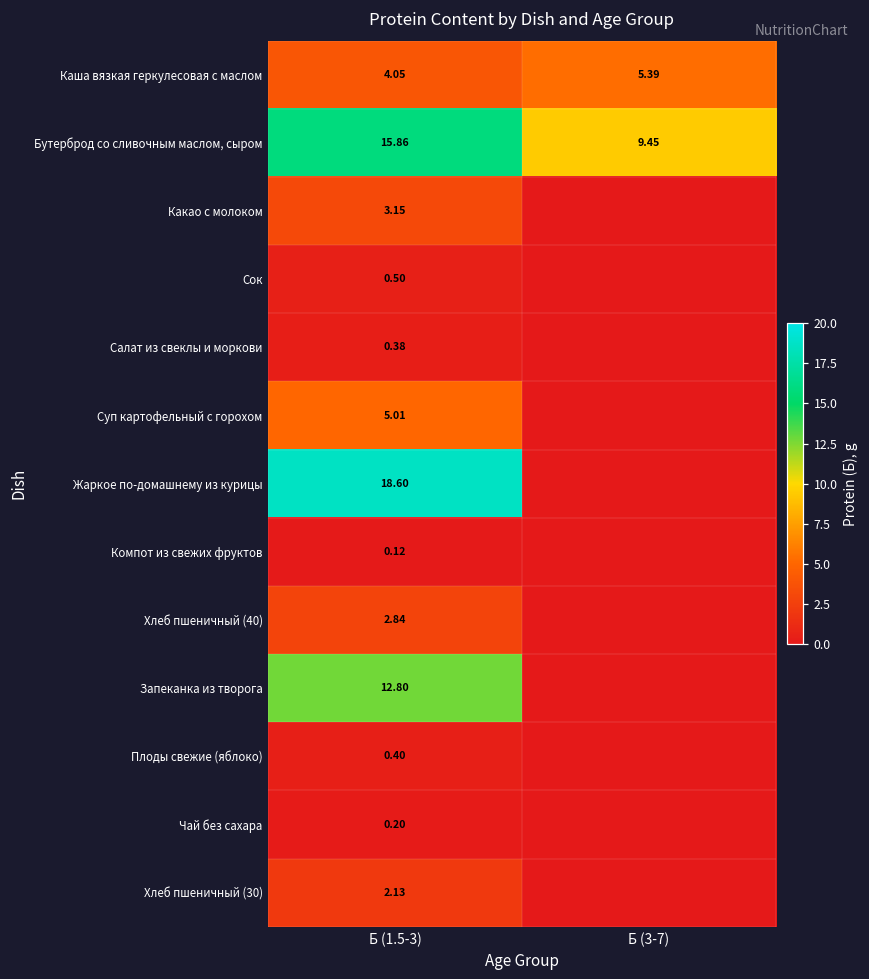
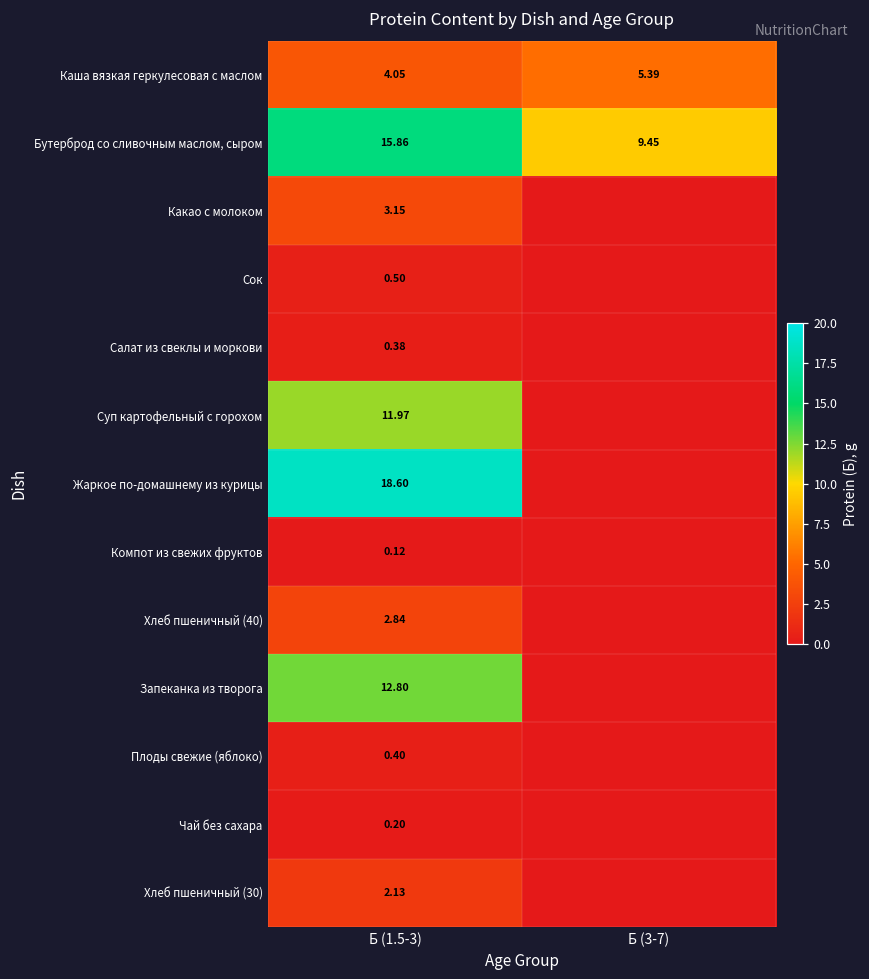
Суп картофельный с горохом, Б (1.5-3): 5.01 -> 11.97
